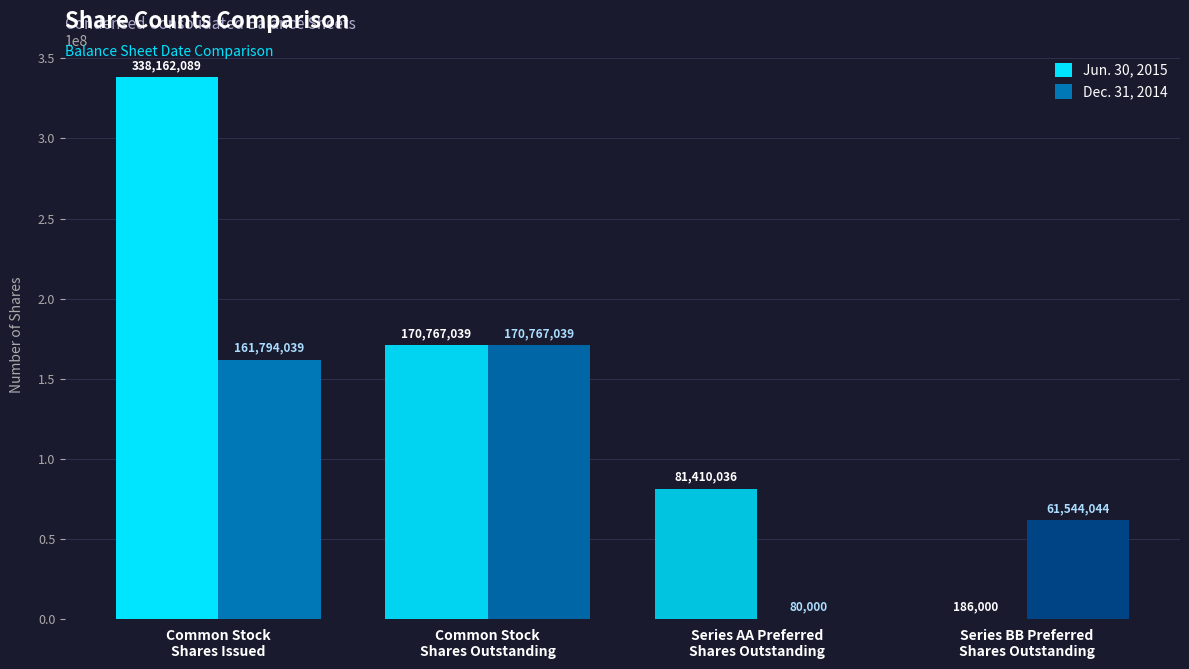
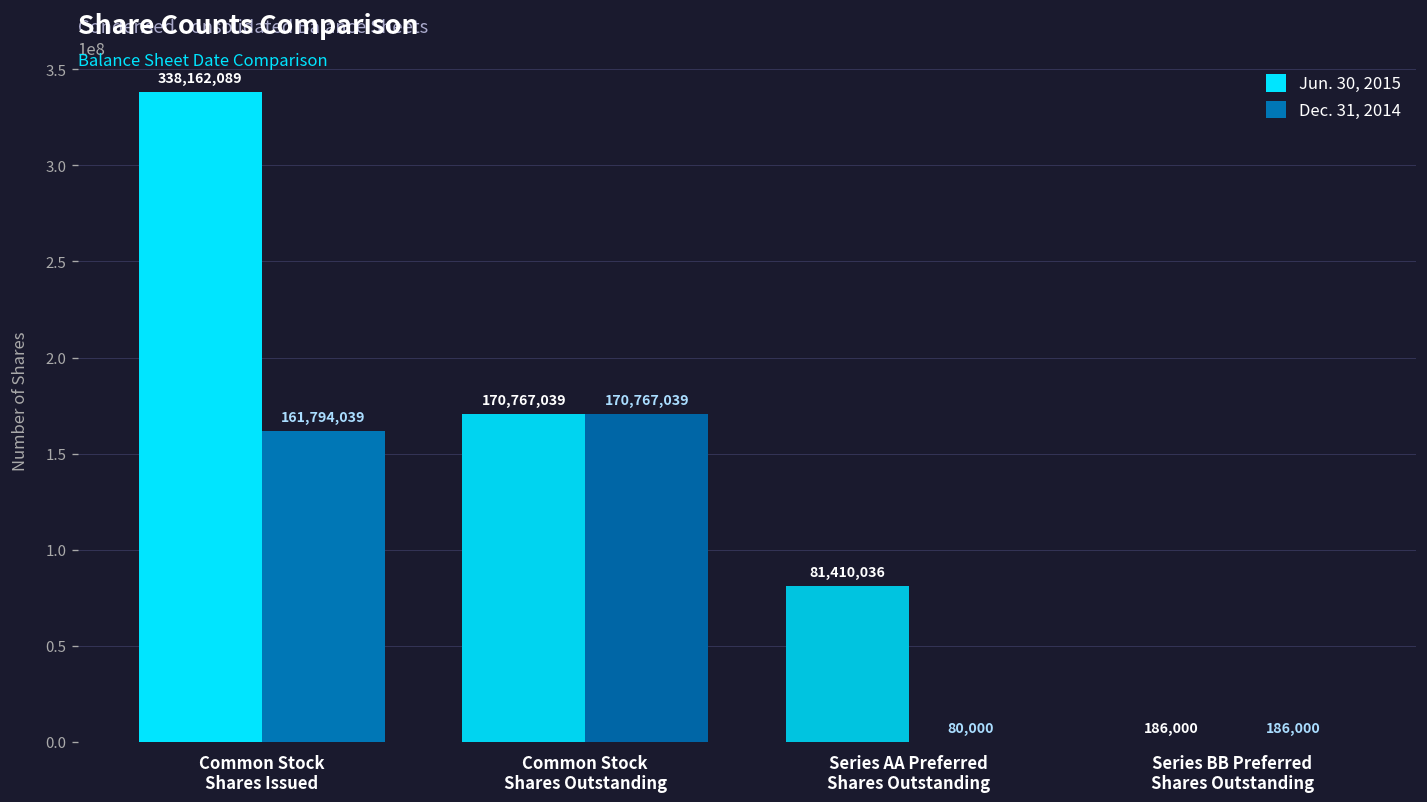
Dec. 31, 2014, Series BB Preferred Shares Outstanding: 61,544,044 -> 186,000
